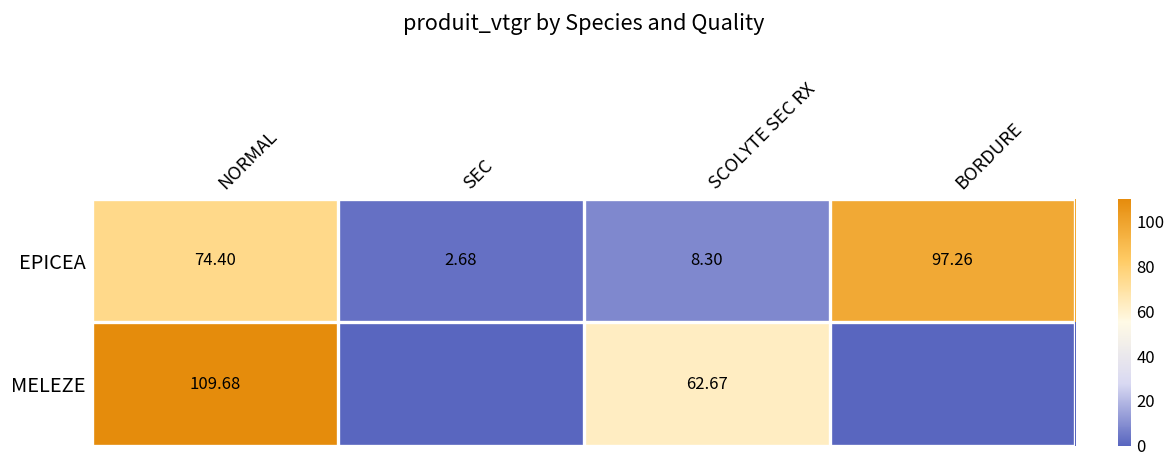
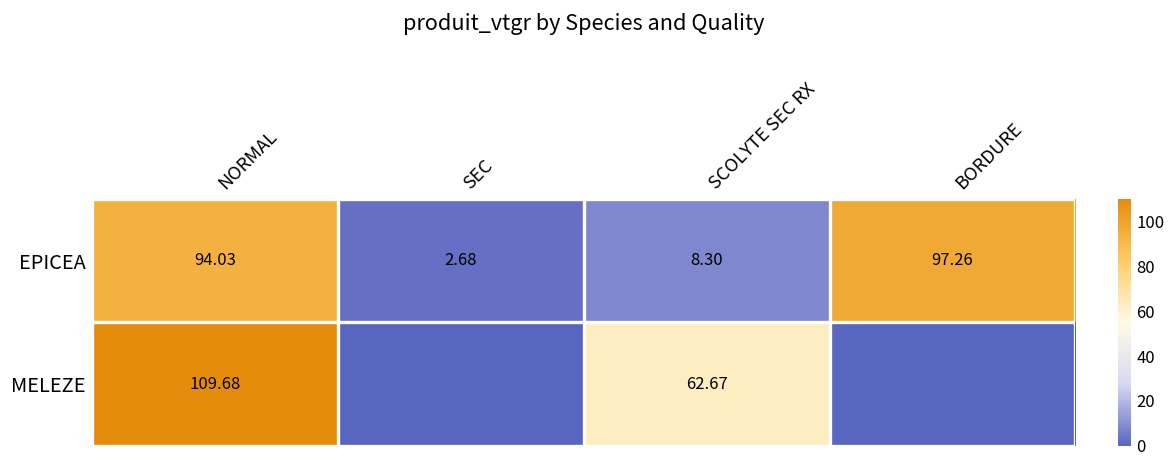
EPICEA, NORMAL: 74.40 -> 94.03
